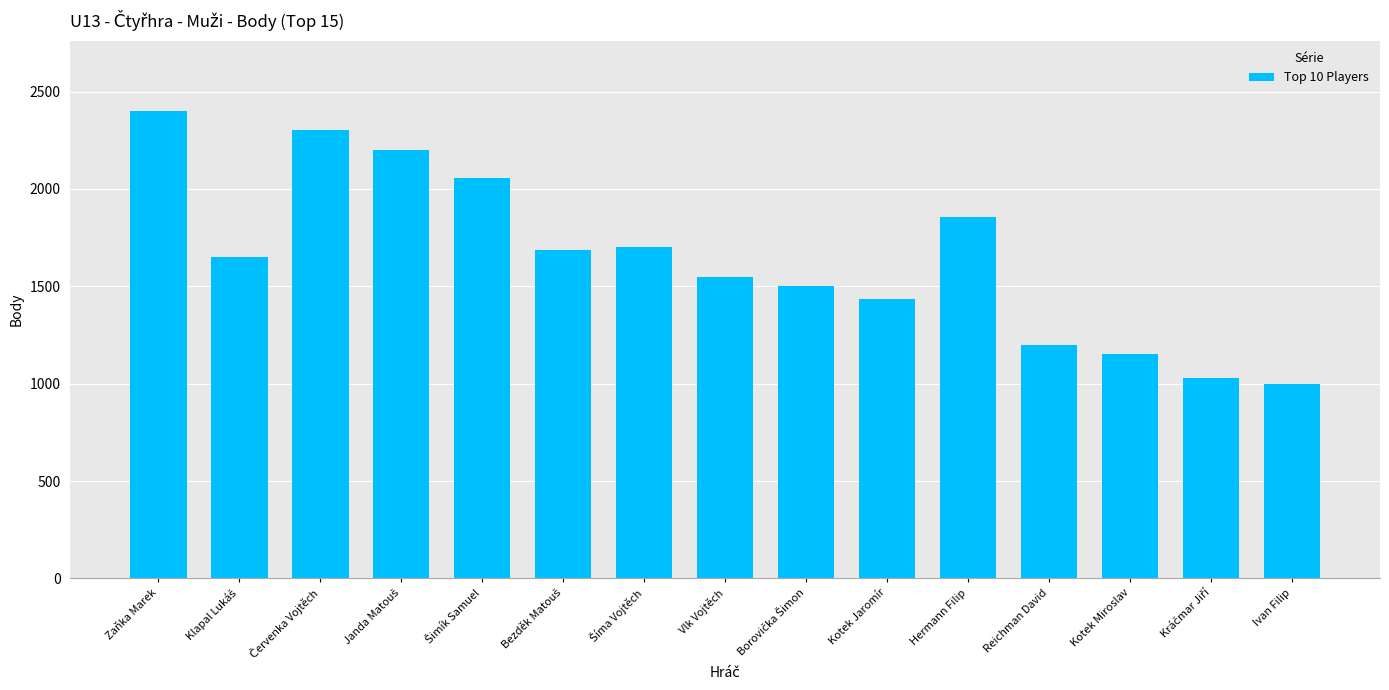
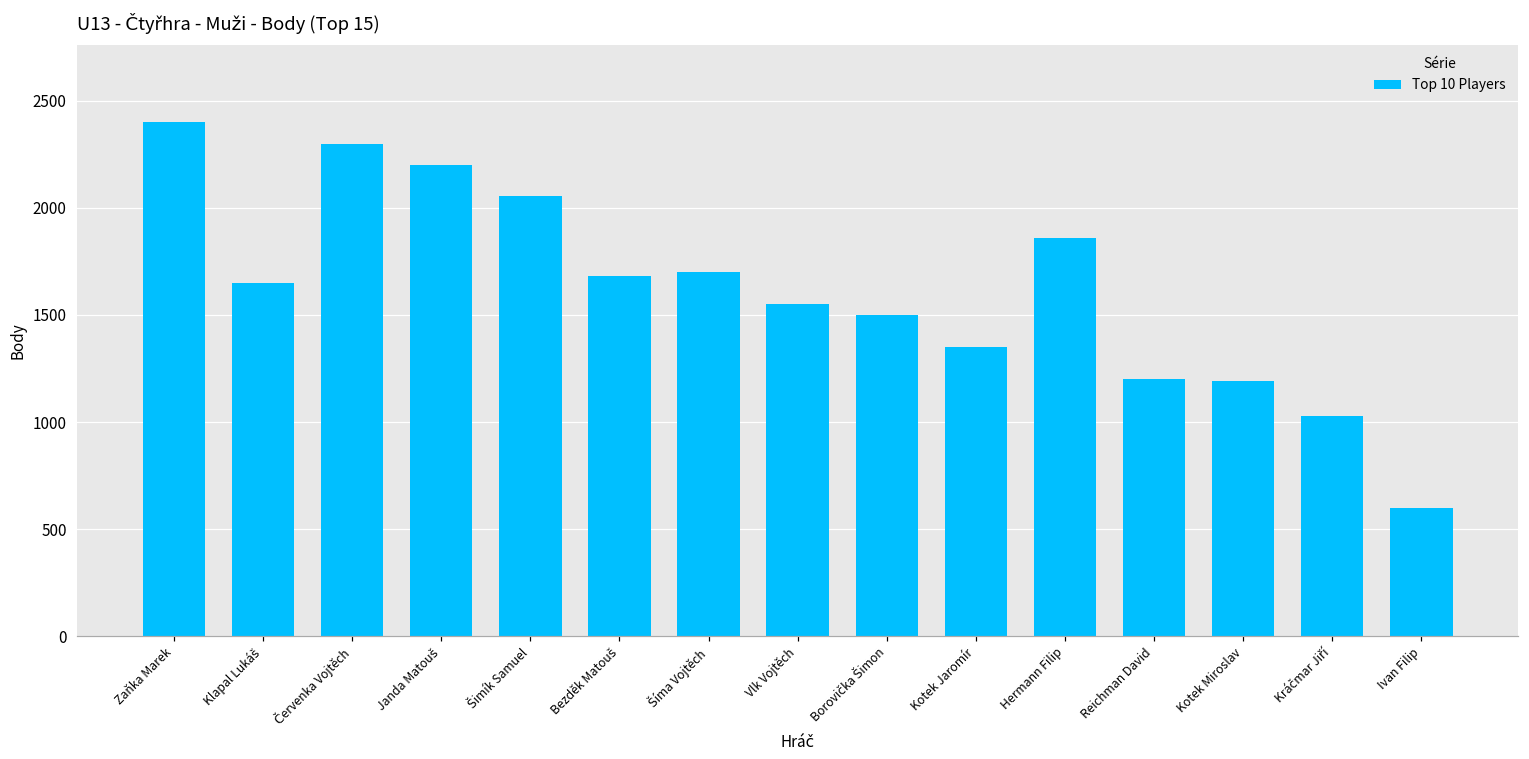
Kotek Jaromír: 1430 -> 1350
Kotek Miroslav: 1150 -> 1190
Ivan Filip: 1000 -> 600
